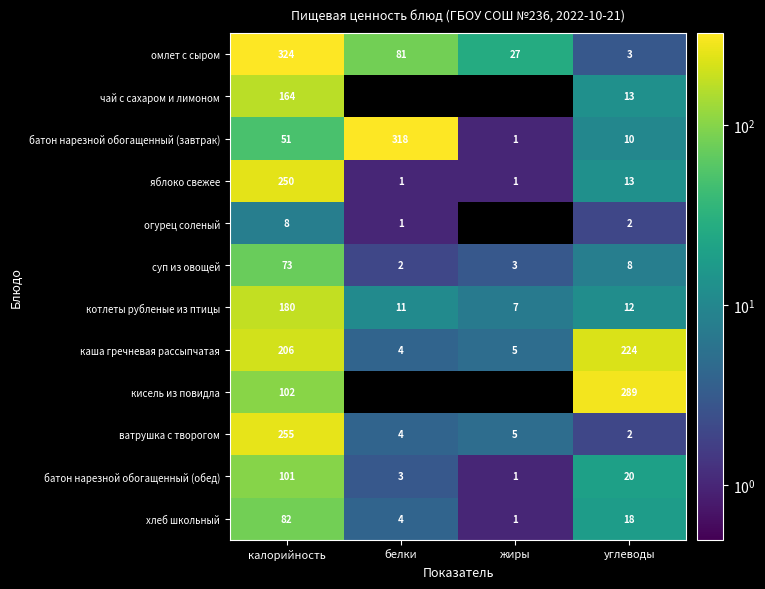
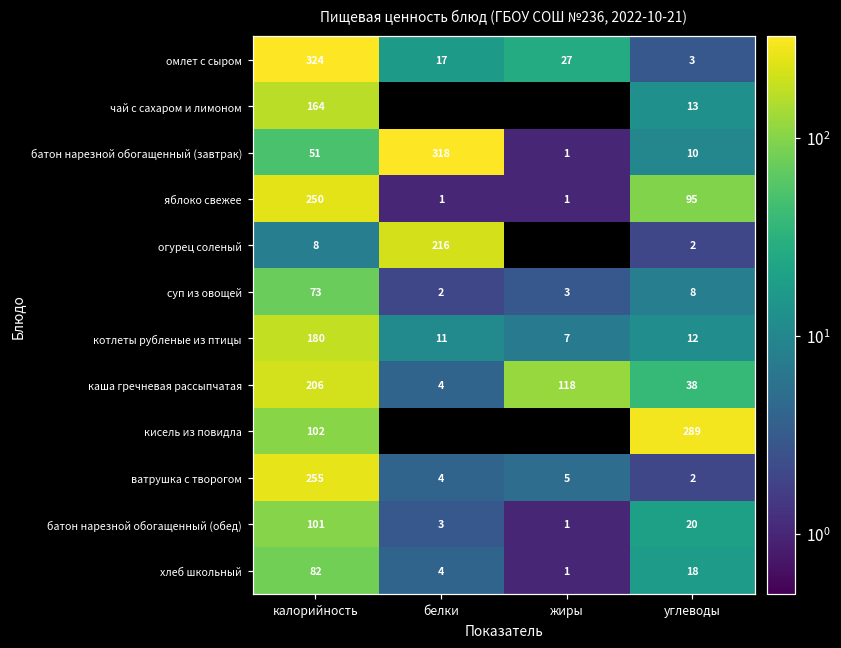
омлет с сыром, белки: 81 -> 17
яблоко свежее, углеводы: 13 -> 95
огурец соленый, белки: 1 -> 216
каша гречневая рассыпчатая, жиры: 5 -> 118
каша гречневая рассыпчатая, углеводы: 224 -> 38
